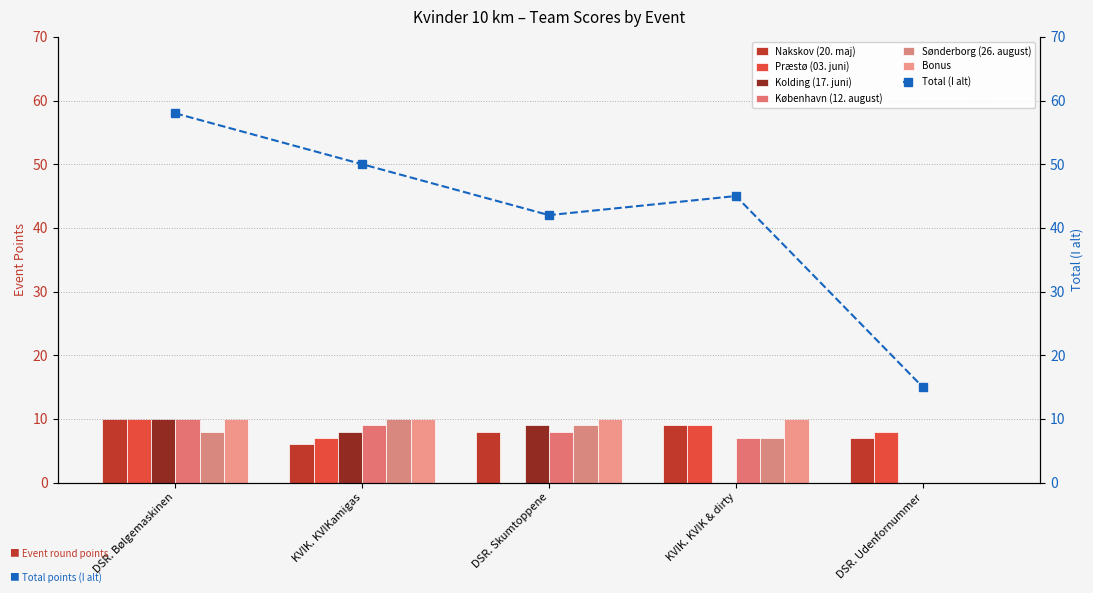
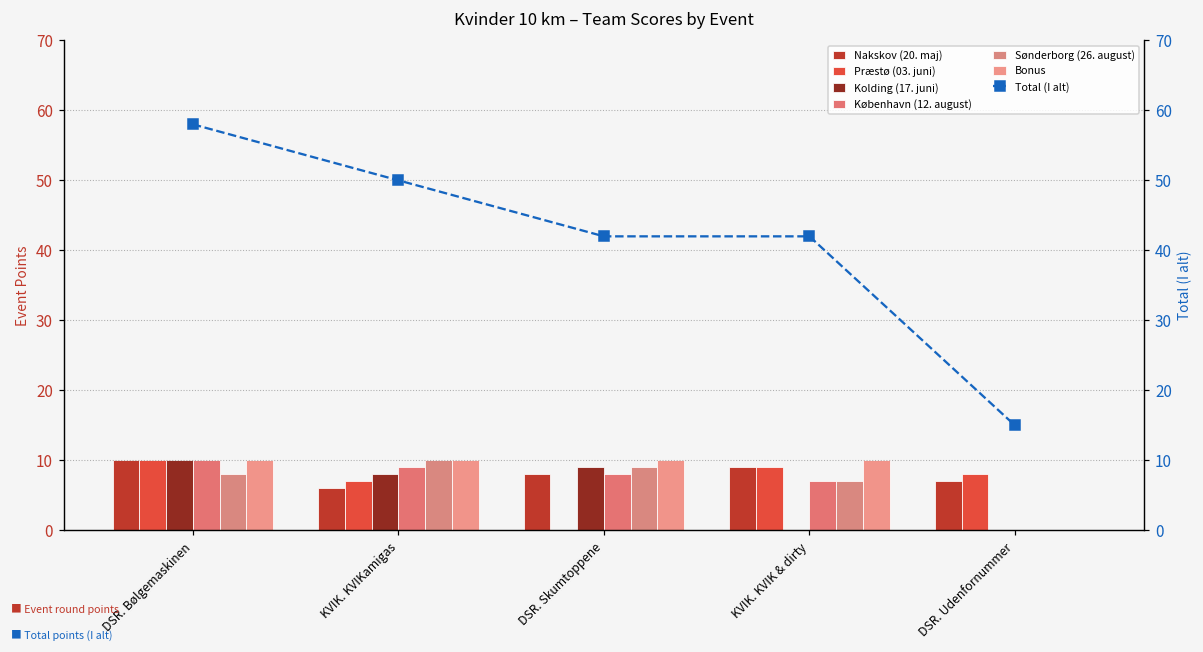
Total (I alt), KVIK. KVIK & dirty: 45 -> 42
